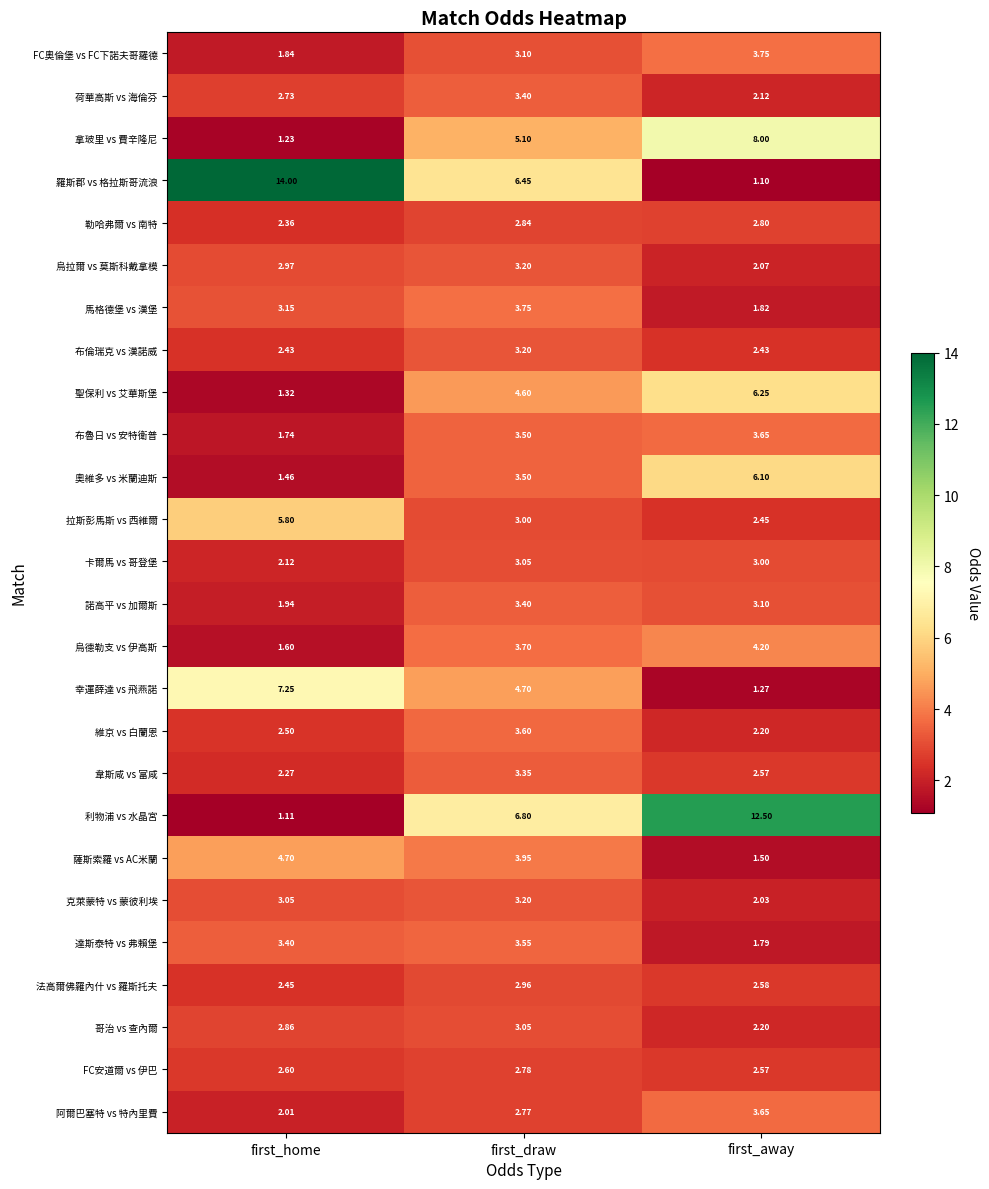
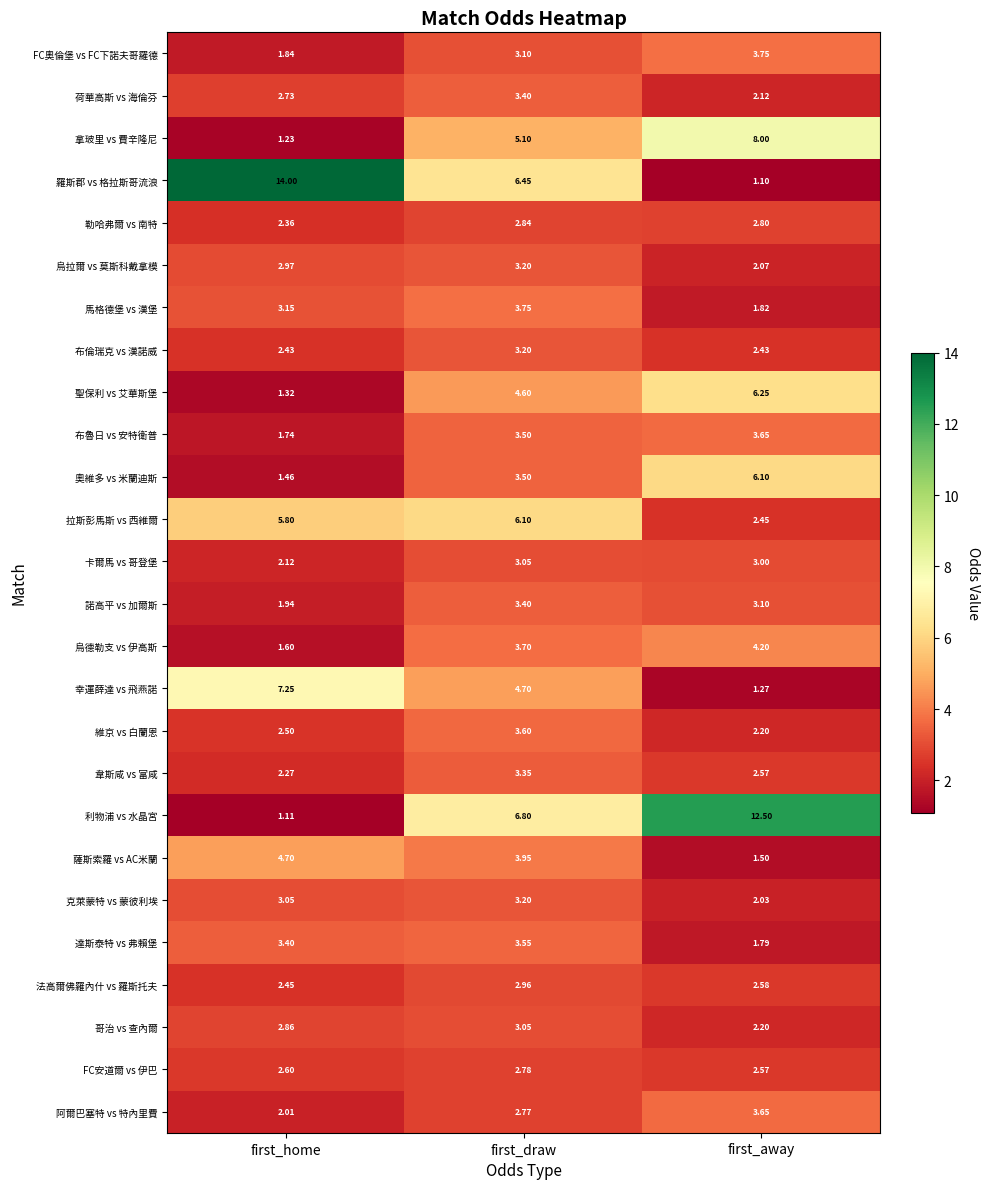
拉斯彭馬斯 vs 西維爾, first_draw: 3.00 -> 6.10
